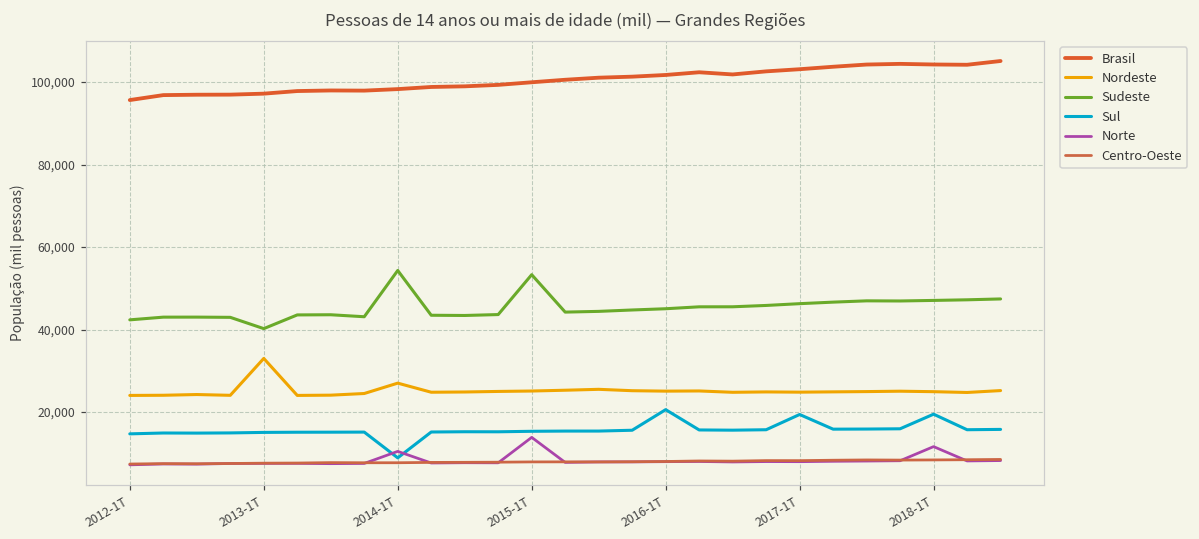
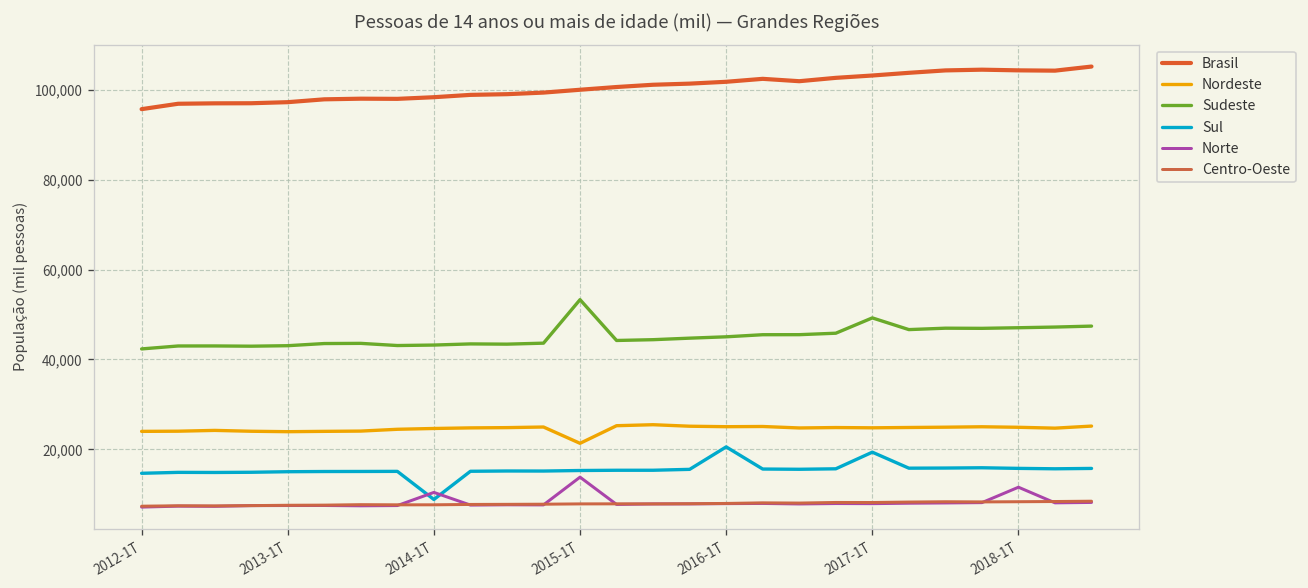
Nordeste, 2013-1T: 33,000 -> 24,000
Sudeste, 2013-1T: 40,000 -> 43,000
Nordeste, 2014-1T: 27,000 -> 25,000
Sudeste, 2014-1T: 54,000 -> 43,000
Nordeste, 2015-1T: 25,000 -> 21,000
Sudeste, 2017-1T: 46,000 -> 49,000
Sul, 2018-1T: 19,000 -> 16,000
